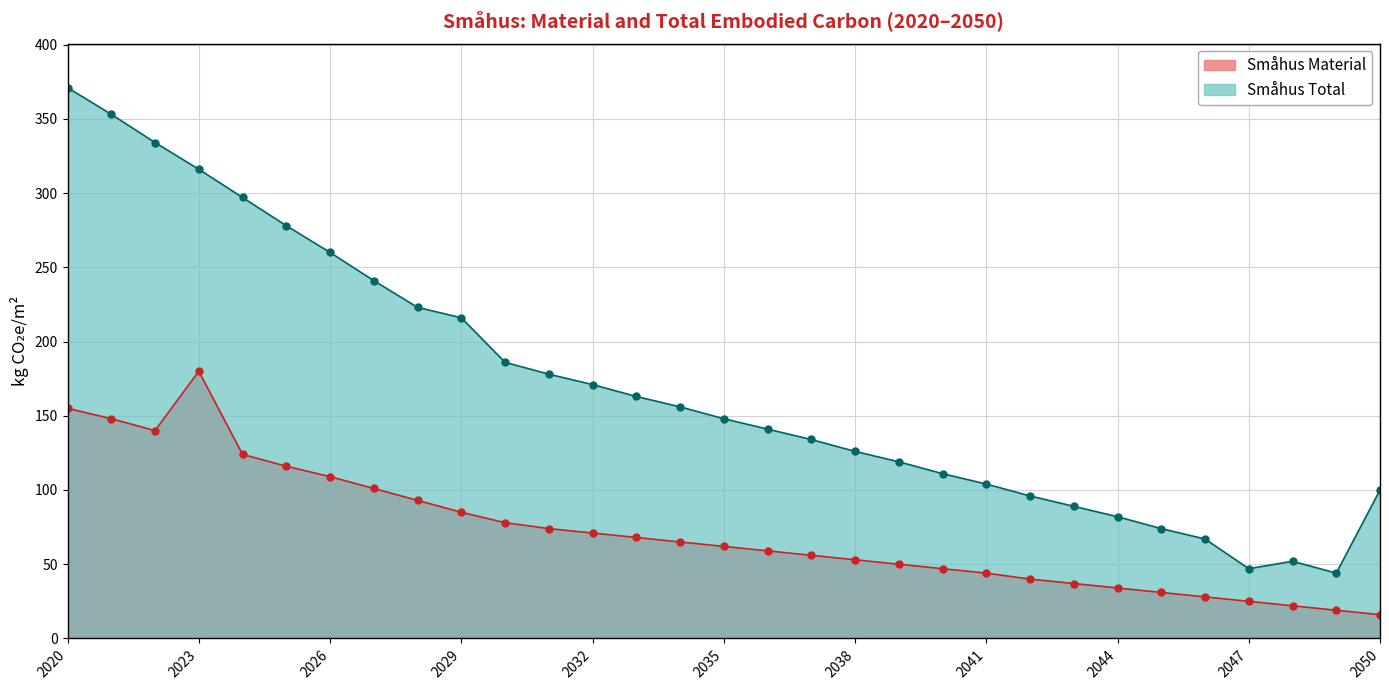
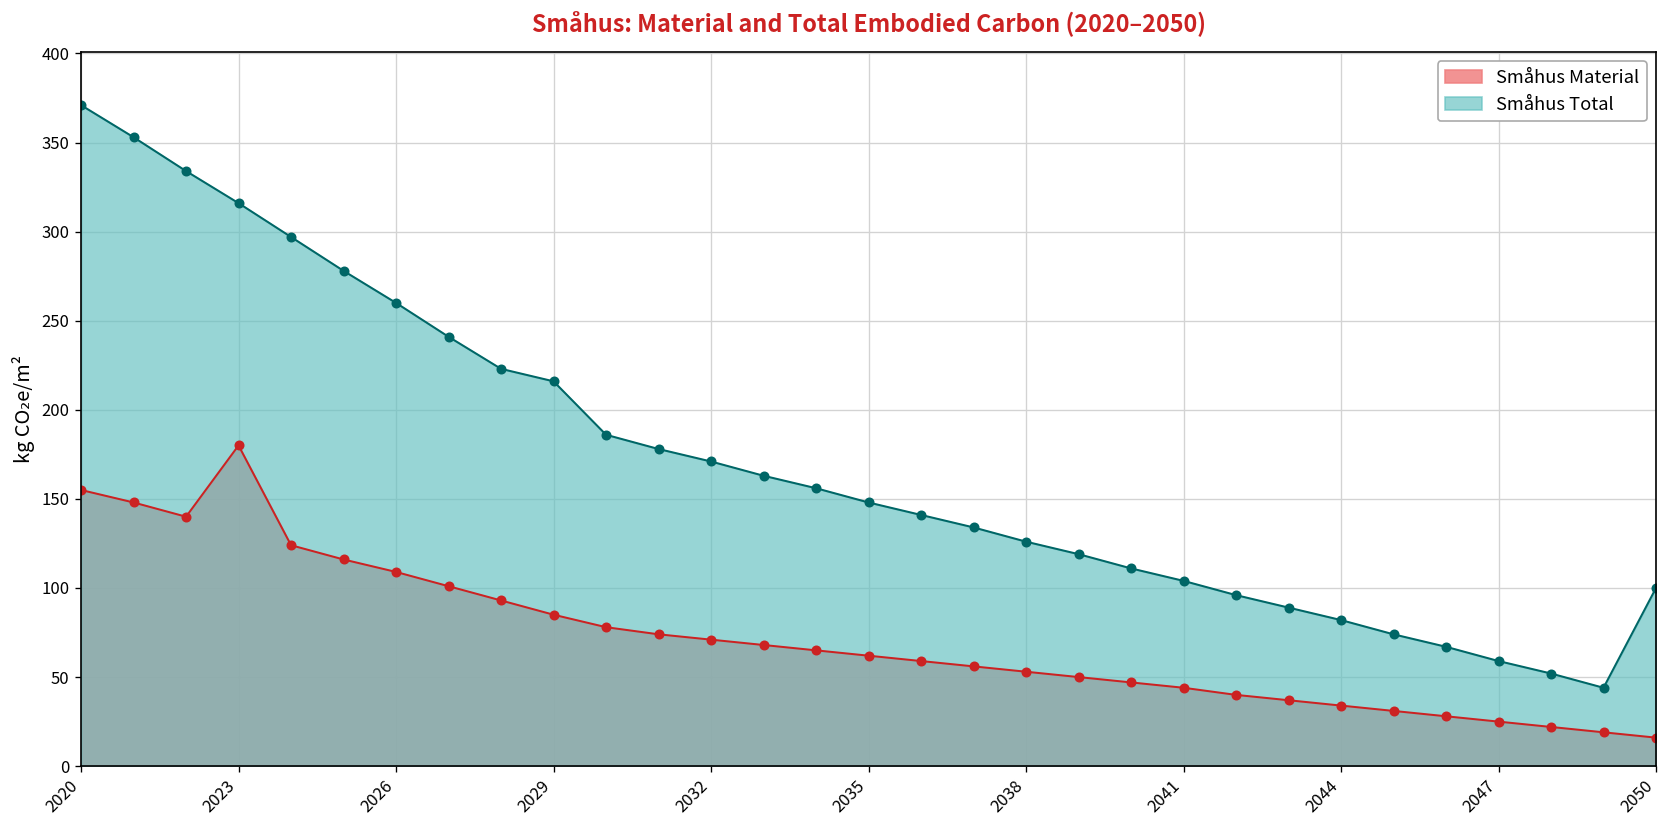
Småhus Total, 2047: 47 -> 59
